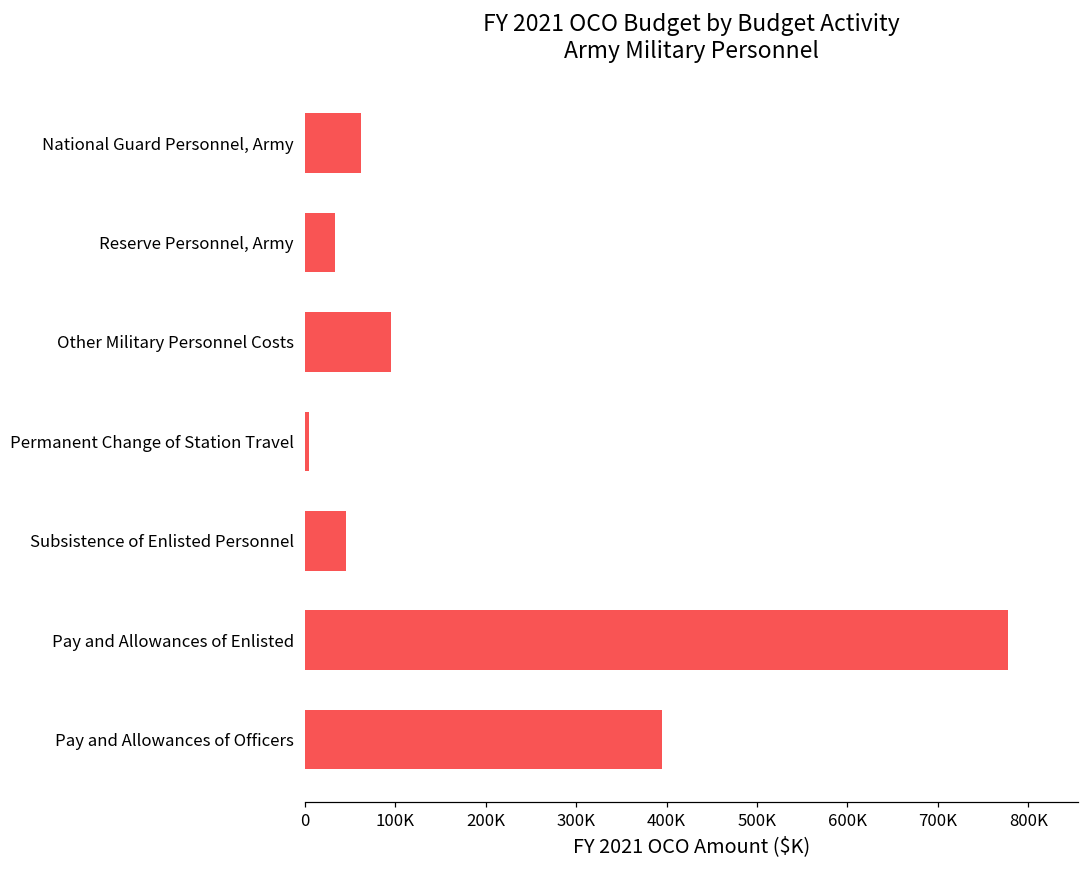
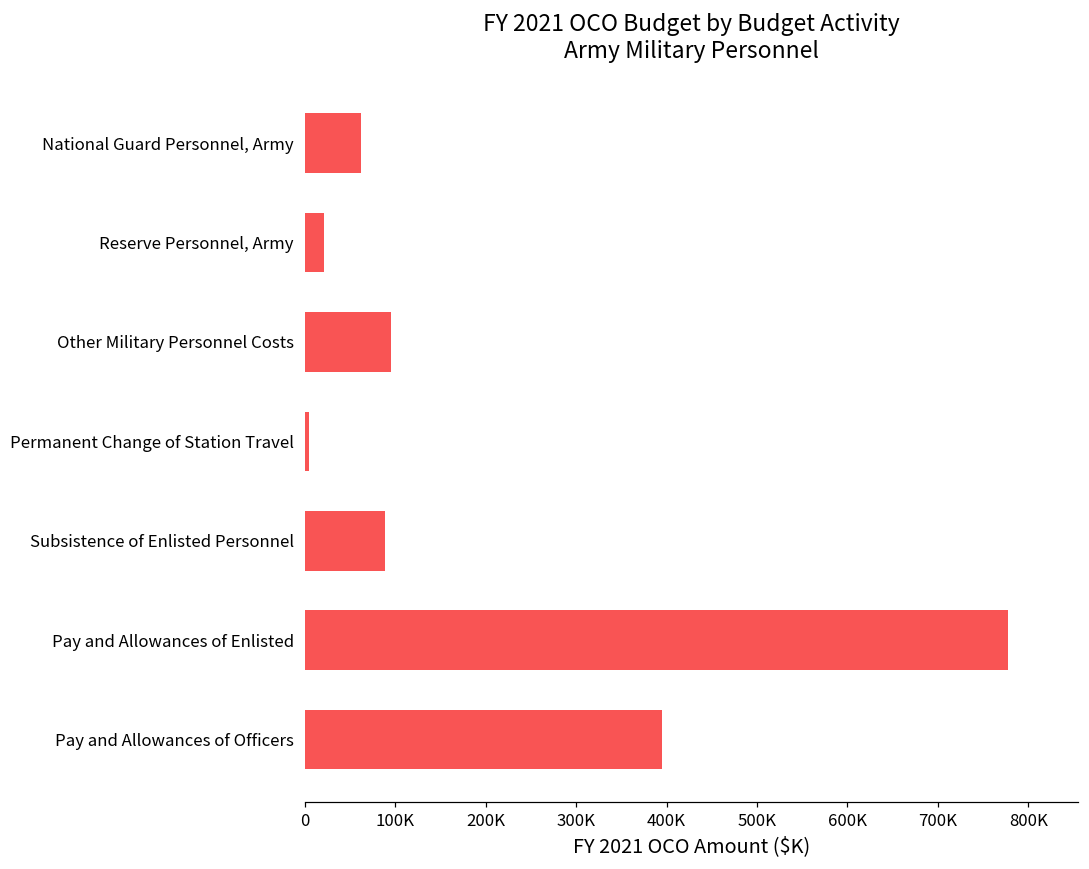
Reserve Personnel, Army: 30000 -> 20000
Subsistence of Enlisted Personnel: 50000 -> 90000
